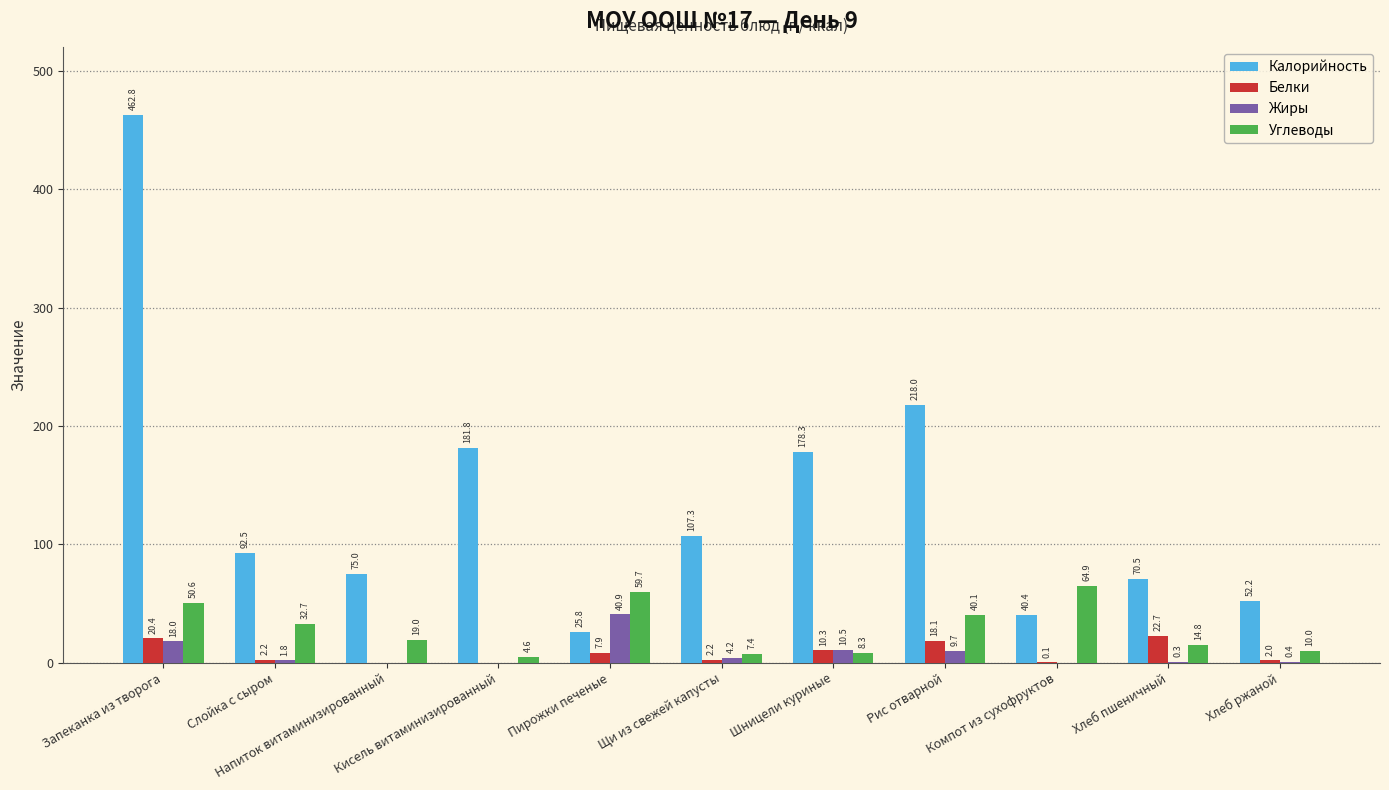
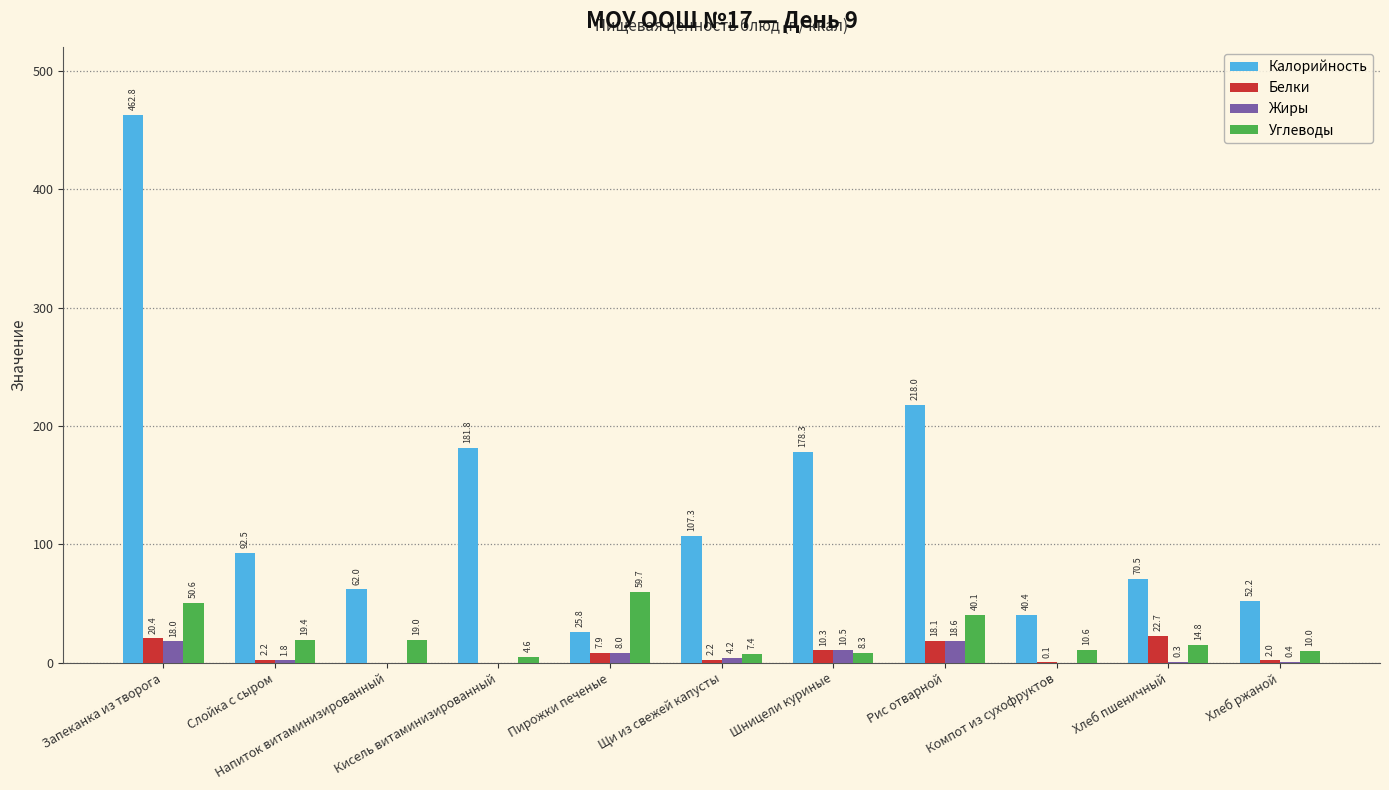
Углеводы, Слойка с сыром: 32.7 -> 19.4
Калорийность, Напиток витаминизированный: 75.0 -> 62.0
Жиры, Пирожки печеные: 40.9 -> 8.0
Жиры, Рис отварной: 9.7 -> 18.6
Углеводы, Компот из сухофруктов: 64.9 -> 10.6
